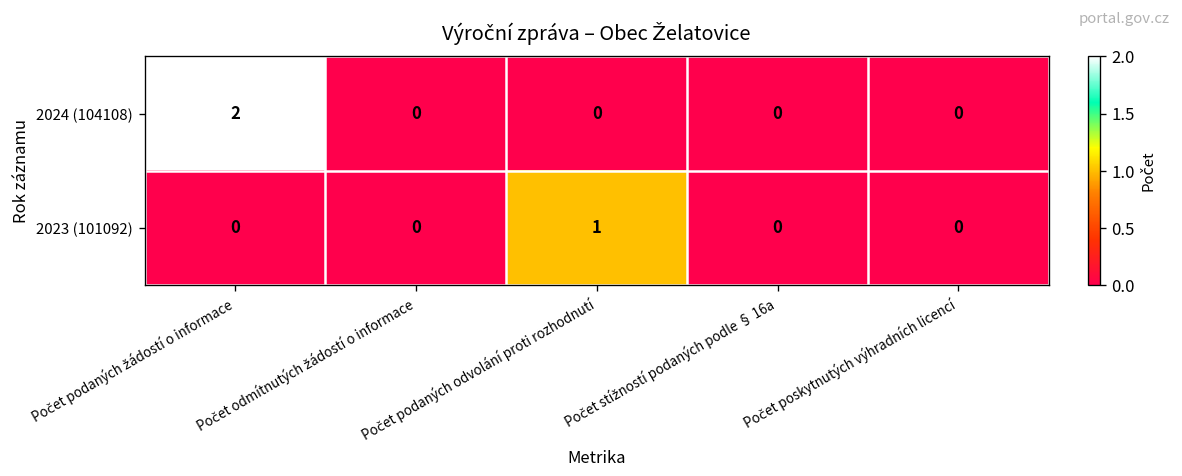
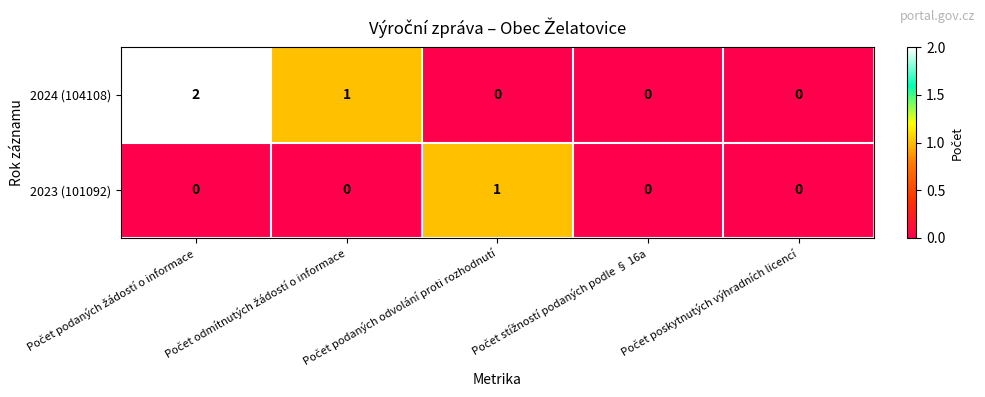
2024 (104108), Počet odmítnutých žádostí o informace: 0 -> 1
